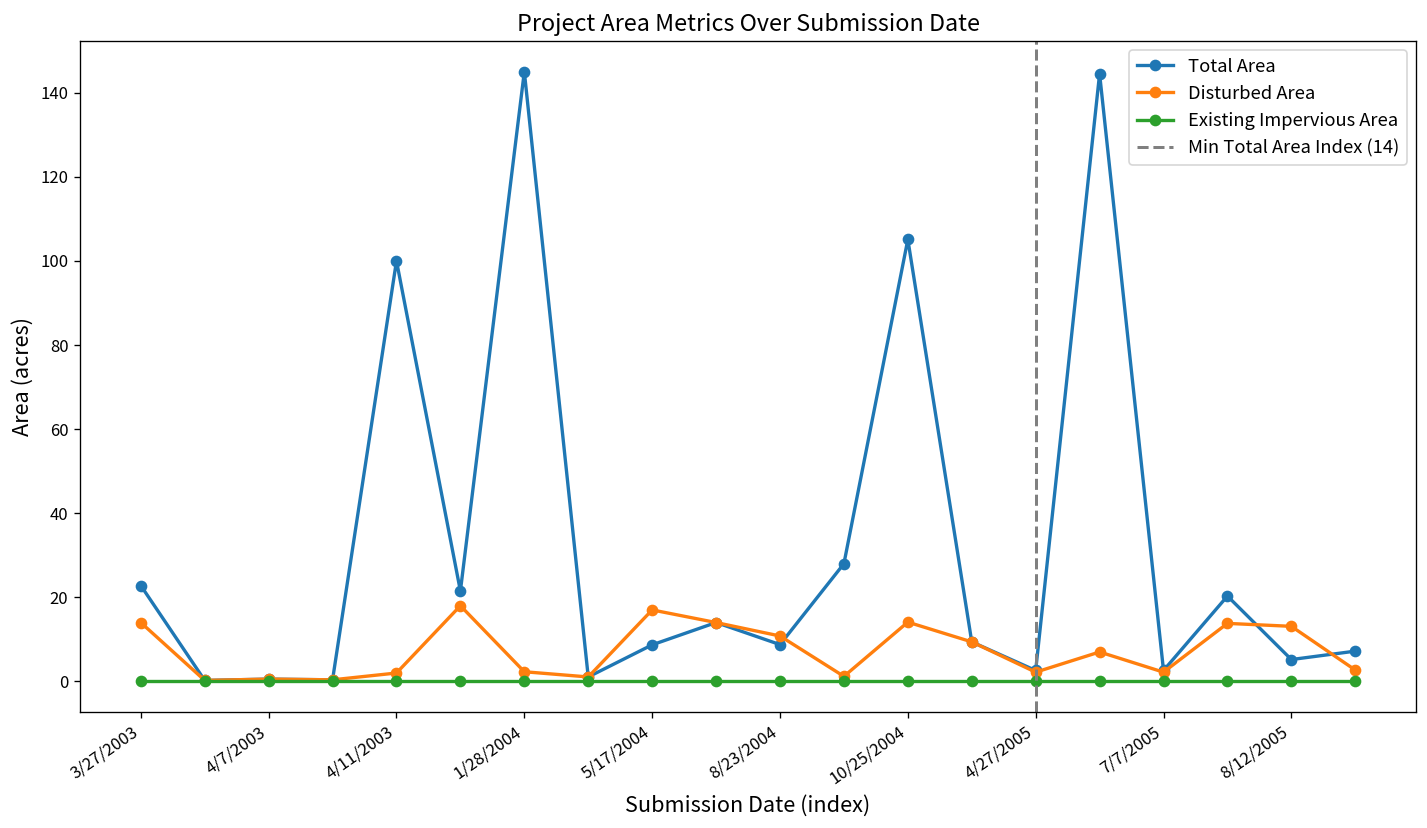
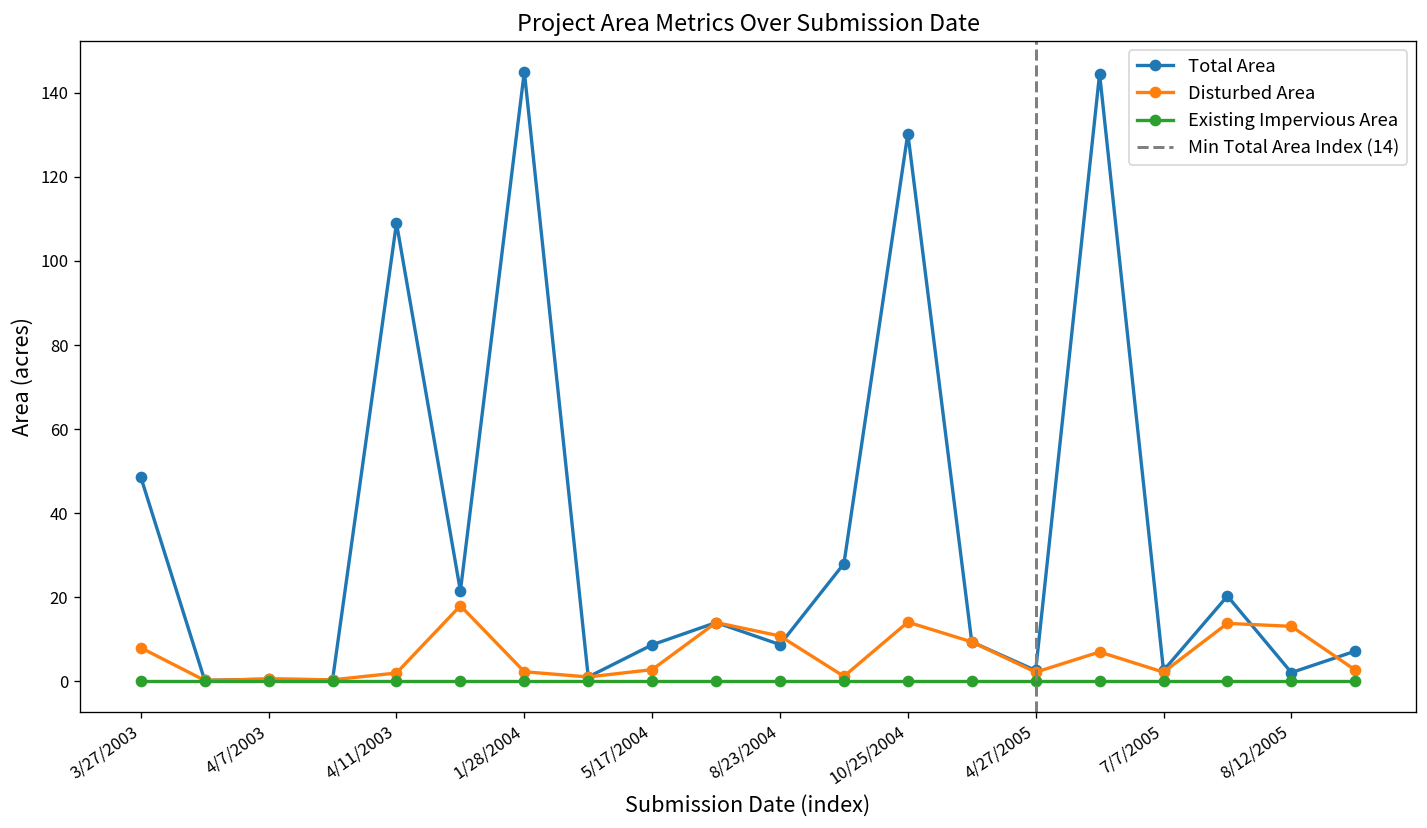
Total Area, 3/27/2003: 23 -> 49
Disturbed Area, 3/27/2003: 14 -> 8
Total Area, 4/11/2003: 100 -> 109
Disturbed Area, 5/17/2004: 17 -> 3
Total Area, 10/25/2004: 105 -> 130
Total Area, 8/12/2005: 5 -> 2
